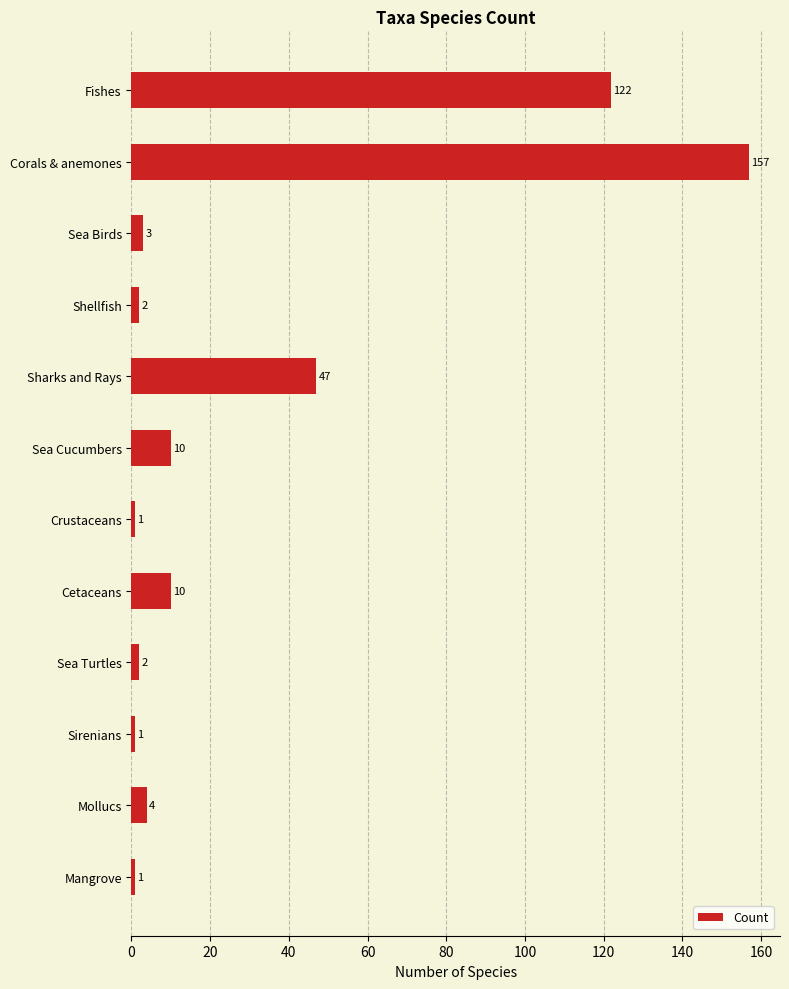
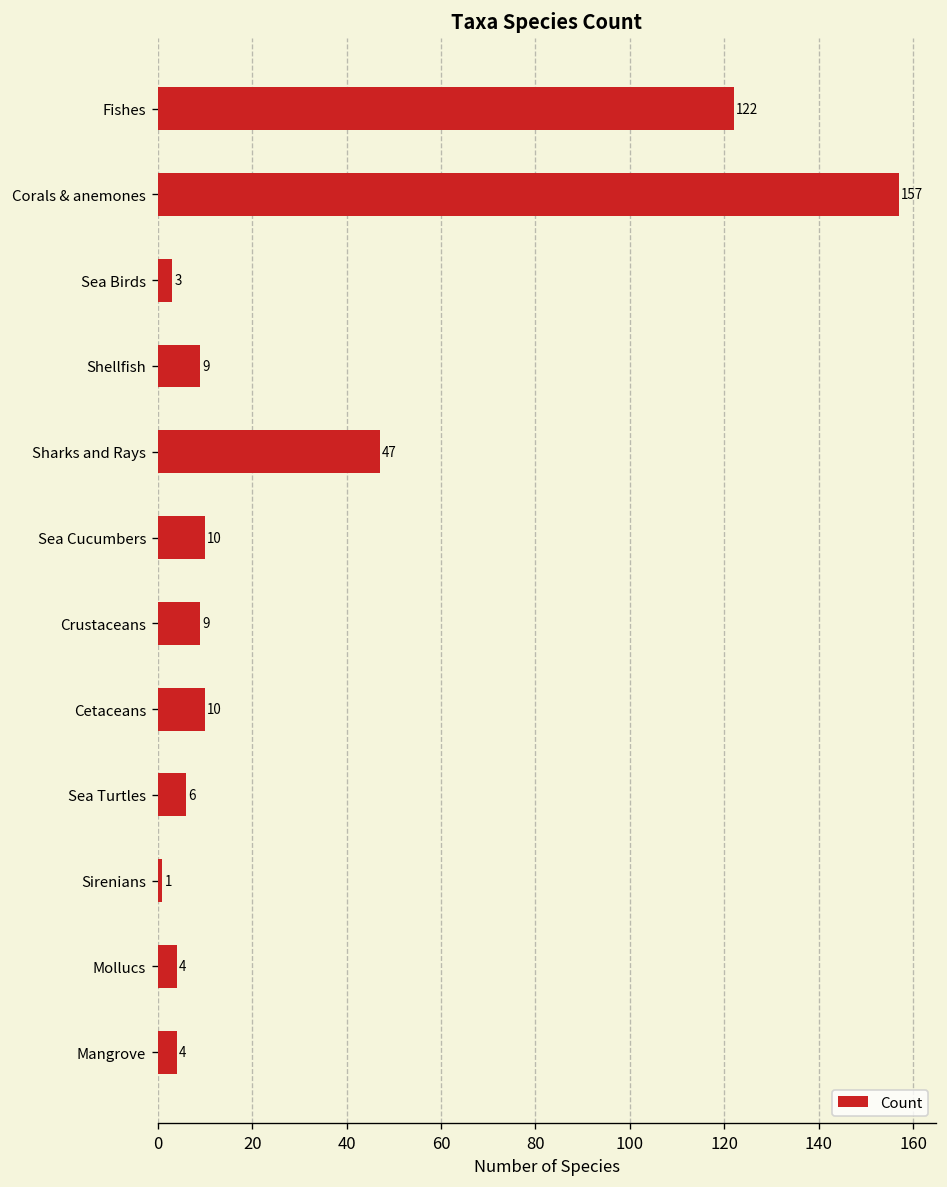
Shellfish: 2 -> 9
Crustaceans: 1 -> 9
Sea Turtles: 2 -> 6
Mangrove: 1 -> 4
